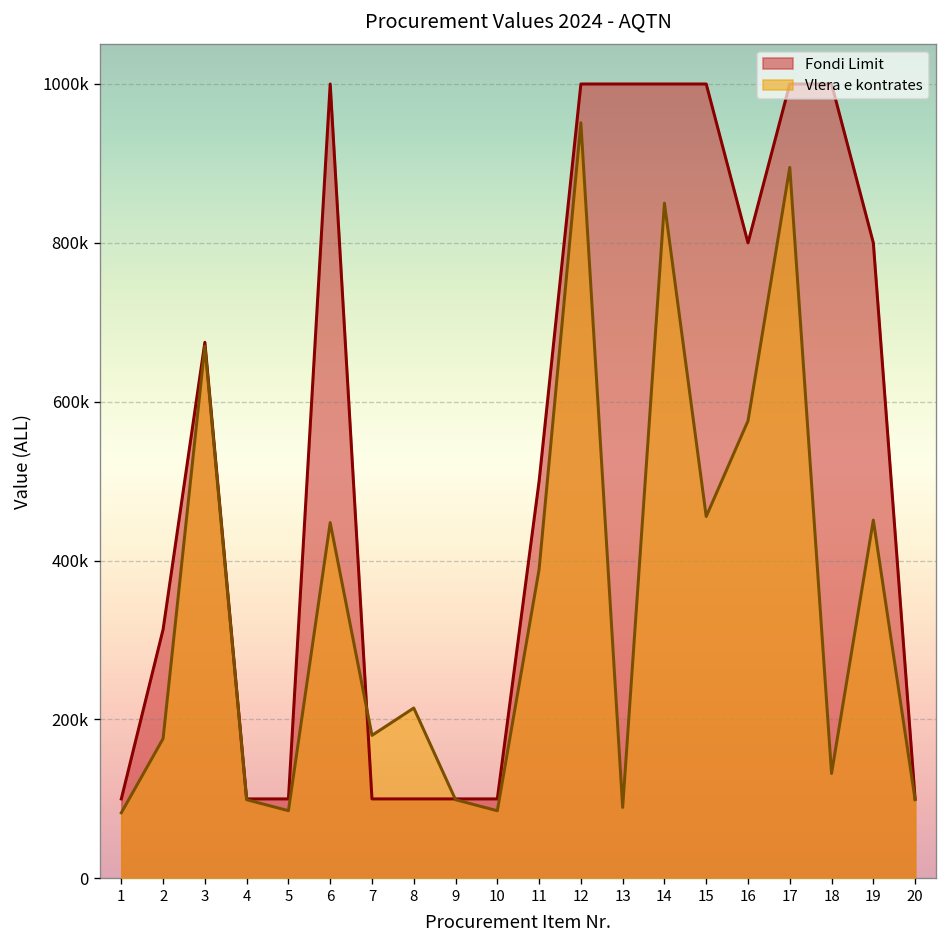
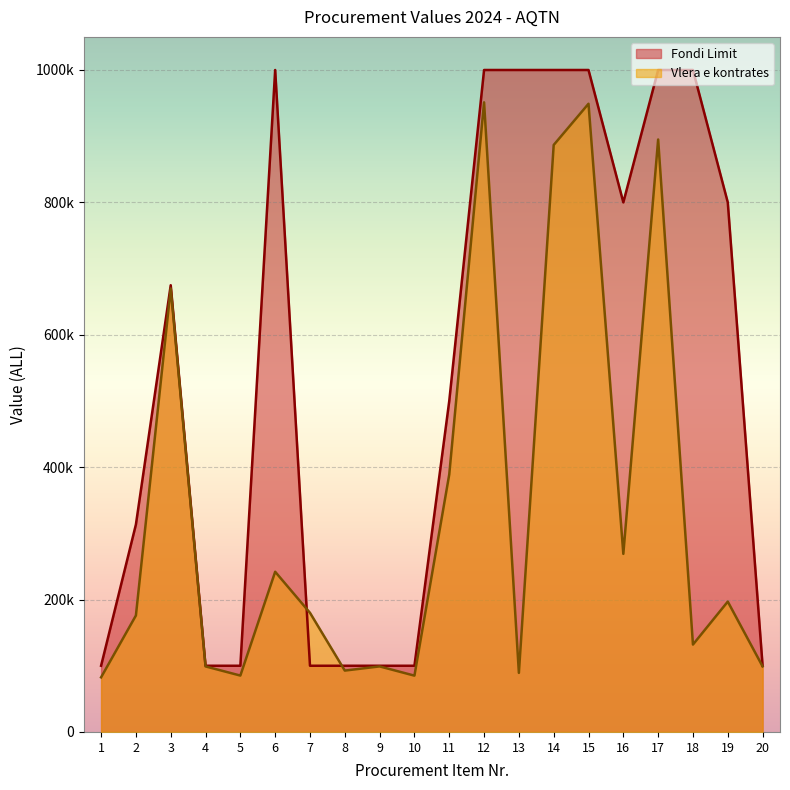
Vlera e kontrates, 6: 450000 -> 240000
Vlera e kontrates, 8: 210000 -> 90000
Vlera e kontrates, 14: 850000 -> 890000
Vlera e kontrates, 15: 460000 -> 950000
Vlera e kontrates, 16: 580000 -> 270000
Vlera e kontrates, 19: 450000 -> 200000
